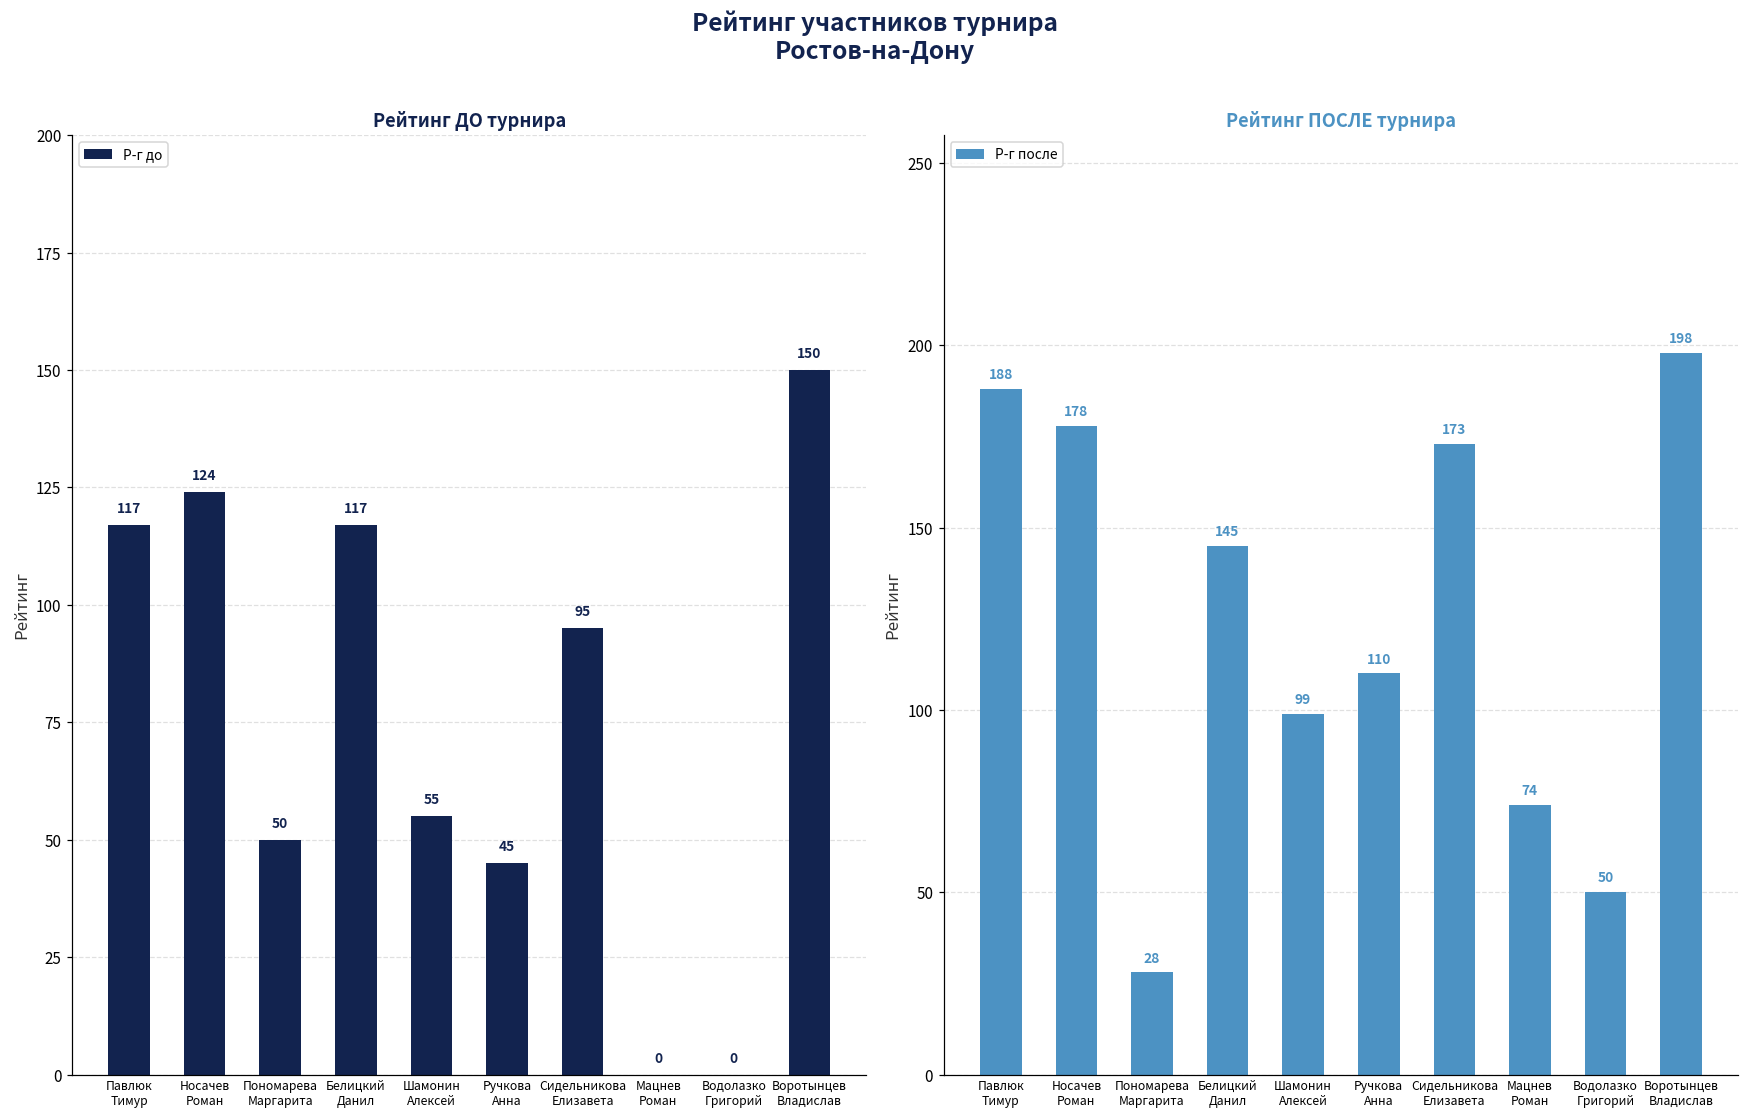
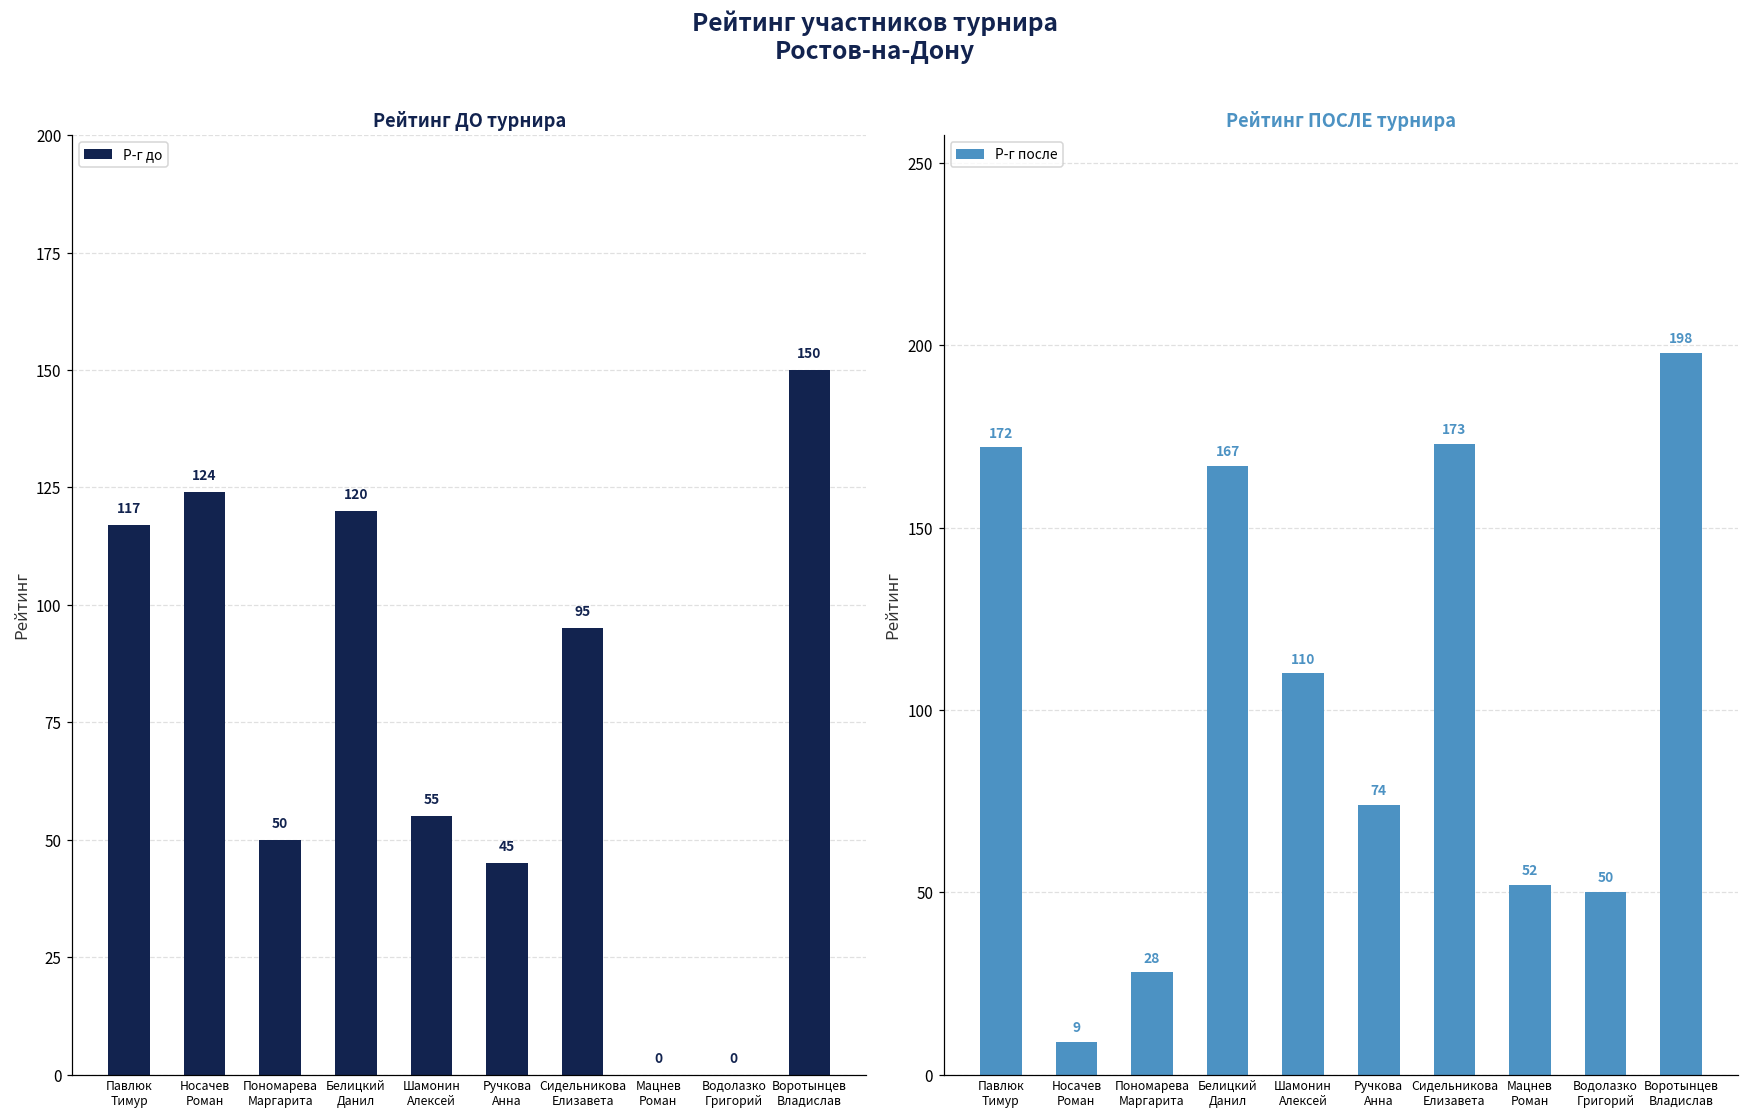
Рейтинг ДО турнира, Белицкий Данил: 117 -> 120
Рейтинг ПОСЛЕ турнира, Павлюк Тимур: 188 -> 172
Рейтинг ПОСЛЕ турнира, Носачев Роман: 178 -> 9
Рейтинг ПОСЛЕ турнира, Белицкий Данил: 145 -> 167
Рейтинг ПОСЛЕ турнира, Шамонин Алексей: 99 -> 110
Рейтинг ПОСЛЕ турнира, Ручкова Анна: 110 -> 74
Рейтинг ПОСЛЕ турнира, Мацнев Роман: 74 -> 52
